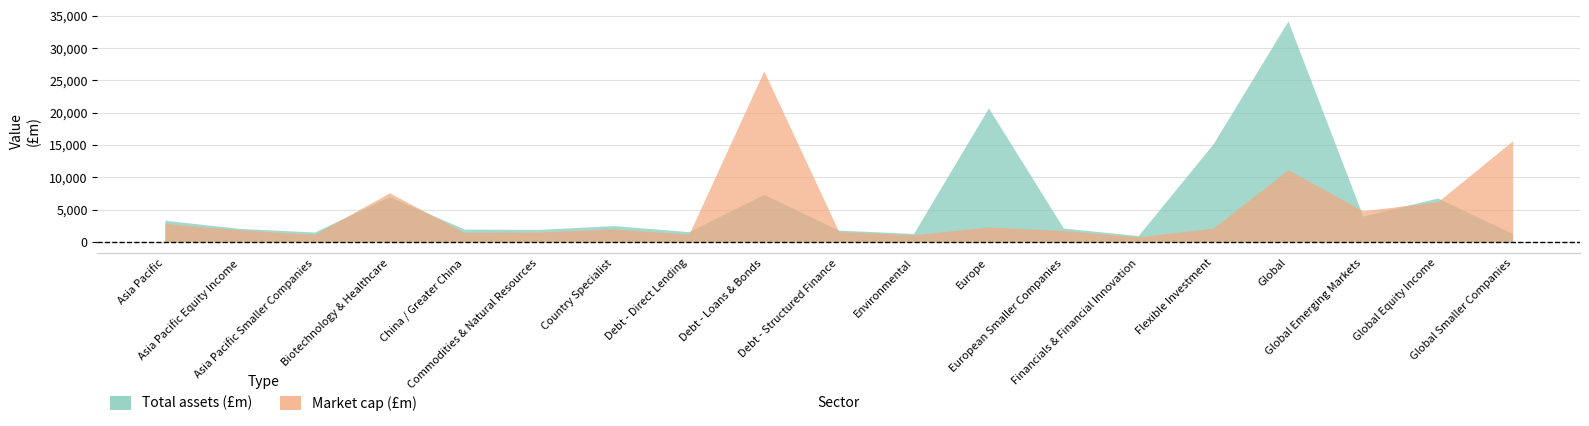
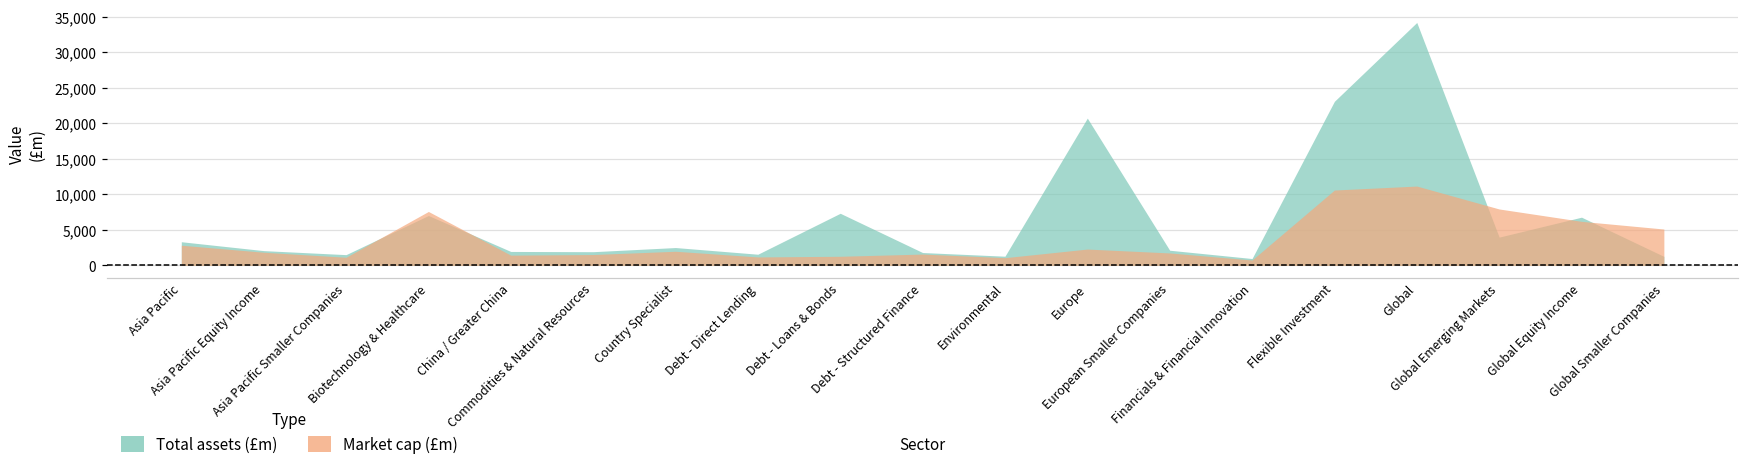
Market cap (£m), Debt - Loans & Bonds: 26,000 -> 1,000
Total assets (£m), Flexible Investment: 15,000 -> 23,000
Market cap (£m), Flexible Investment: 2,000 -> 11,000
Market cap (£m), Global Emerging Markets: 5,000 -> 8,000
Market cap (£m), Global Smaller Companies: 16,000 -> 5,000
